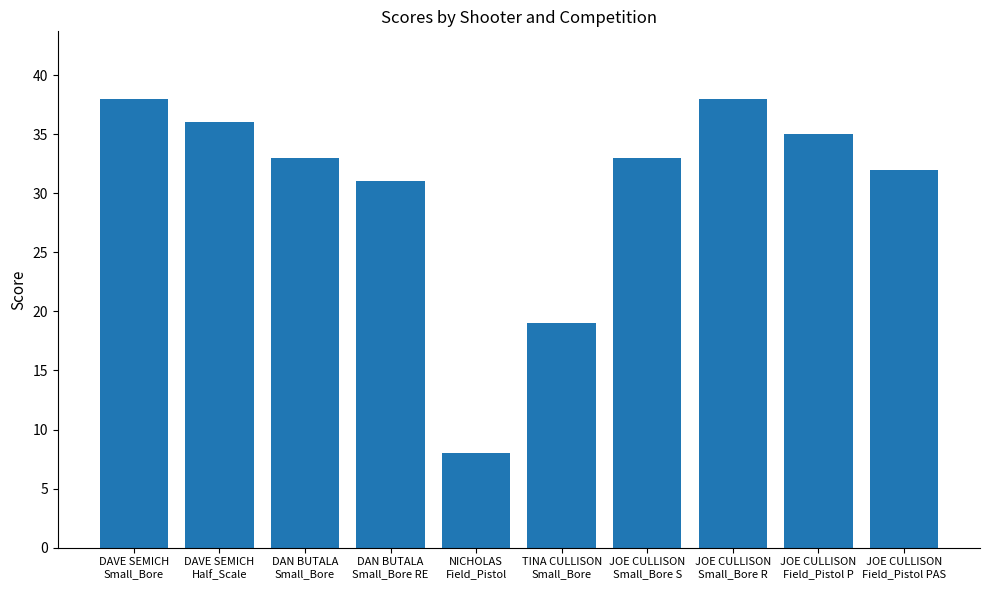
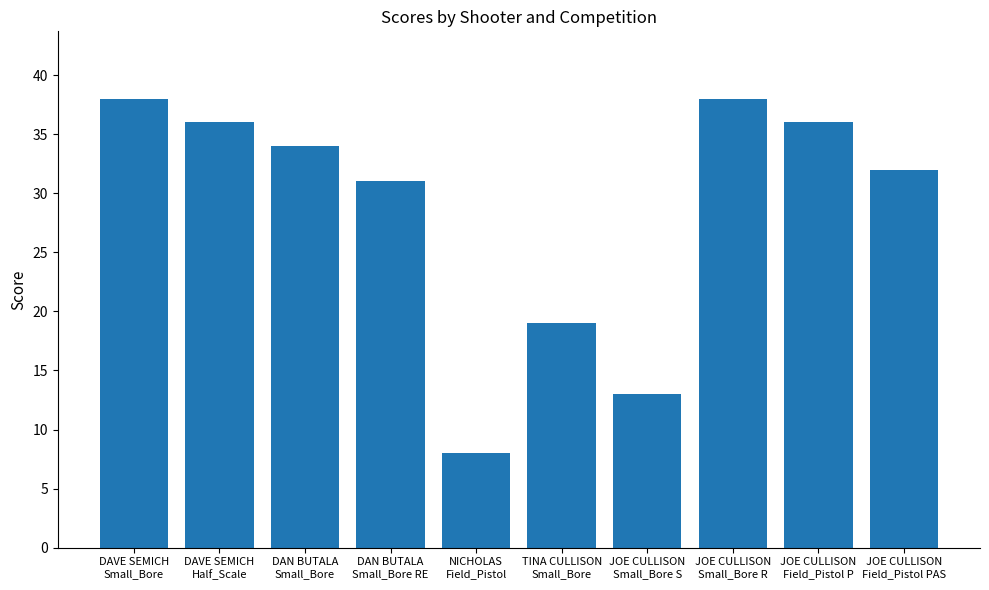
DAN BUTALA Small_Bore: 33 -> 34
JOE CULLISON Small_Bore S: 33 -> 13
JOE CULLISON Field_Pistol P: 35 -> 36
